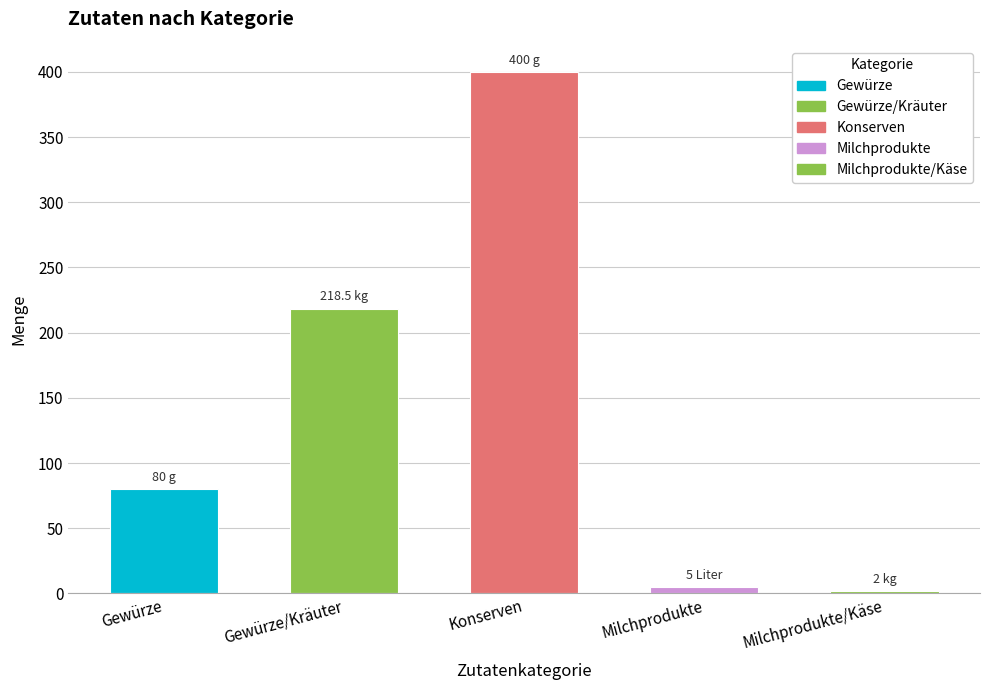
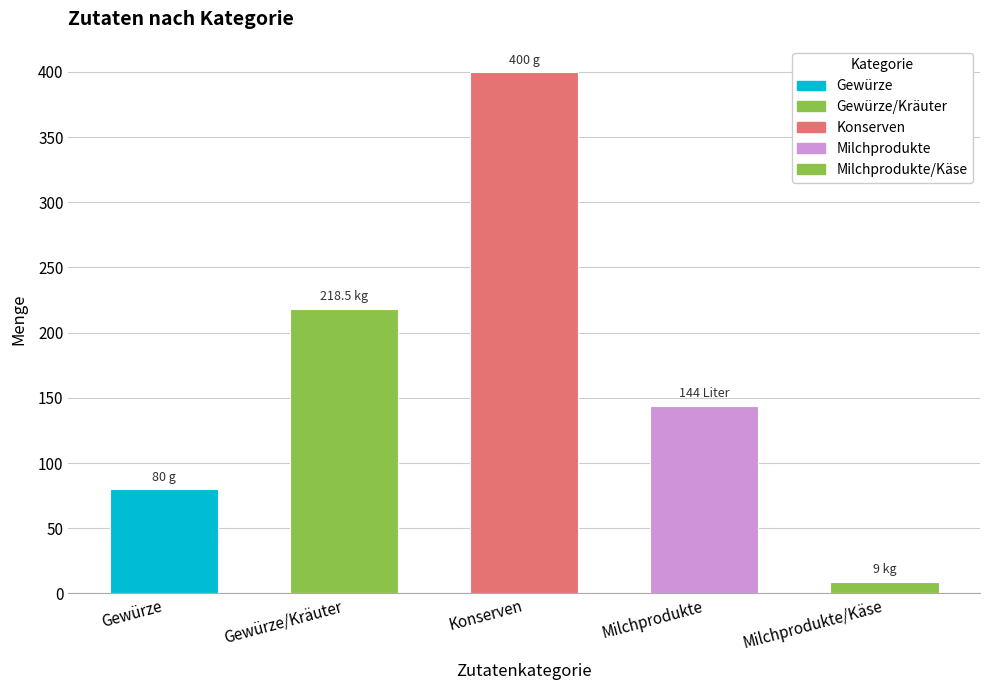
Milchprodukte: 5 -> 144
Milchprodukte/Käse: 2 -> 9
